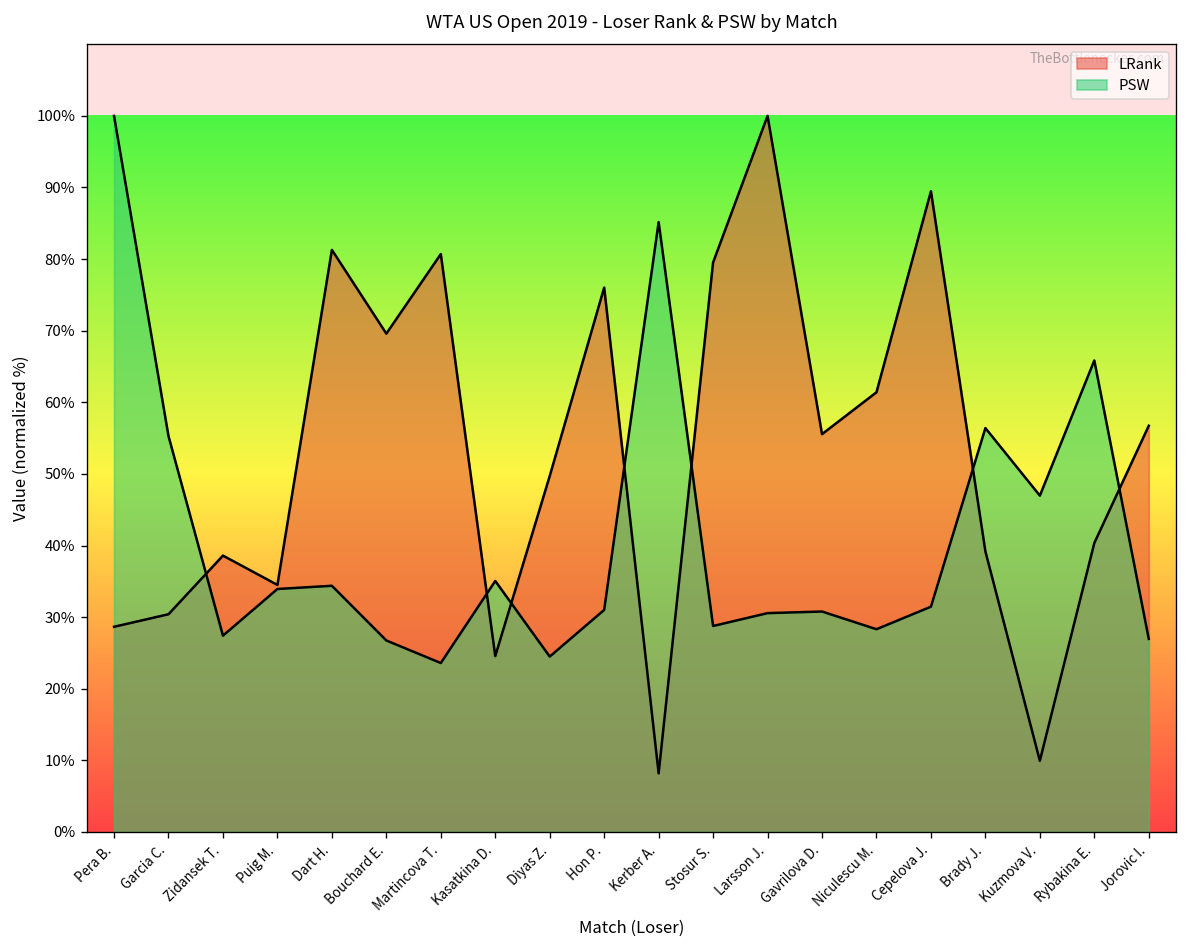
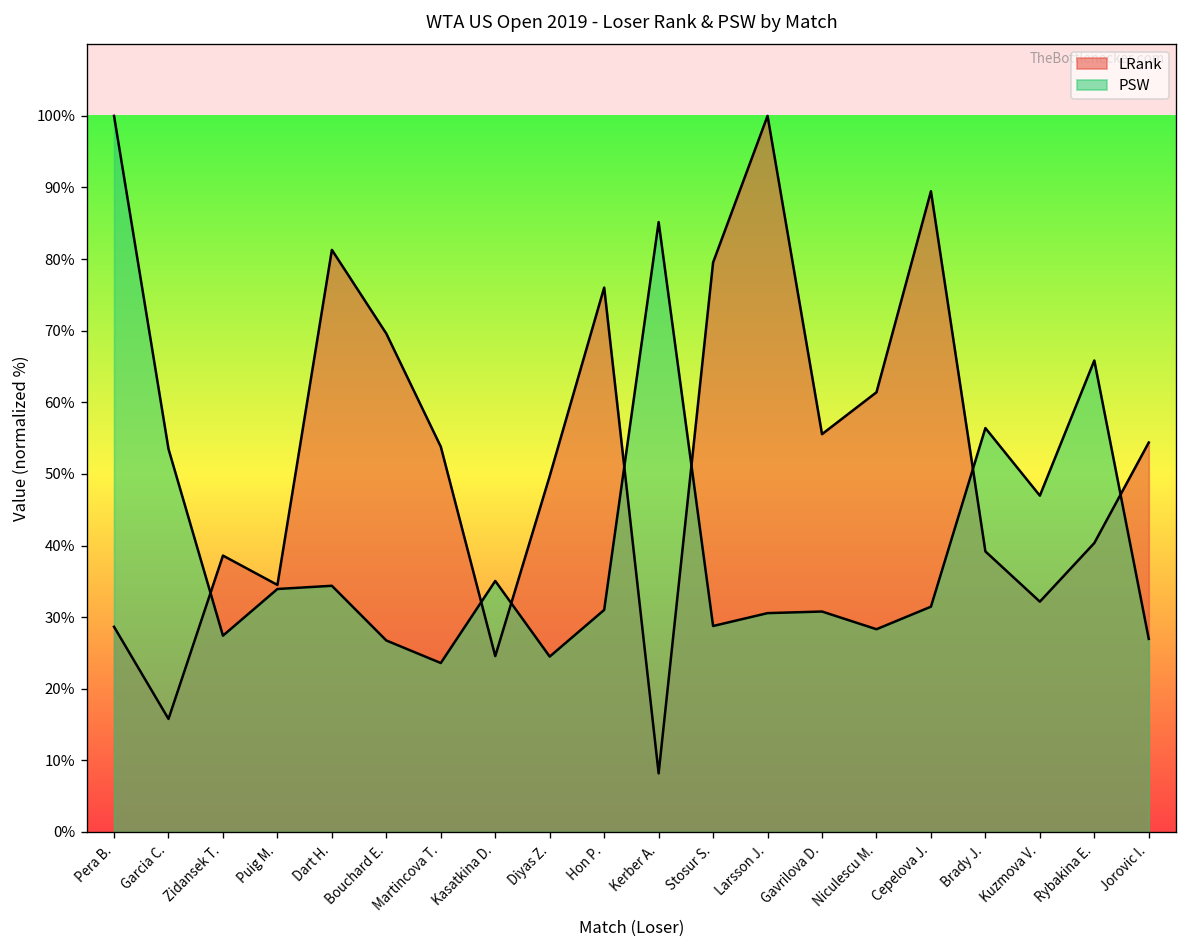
LRank, Garcia C.: 30% -> 16%
PSW, Garcia C.: 55% -> 53%
LRank, Martincova T.: 81% -> 54%
LRank, Kuzmova V.: 10% -> 32%
LRank, Jorovic I.: 57% -> 54%
